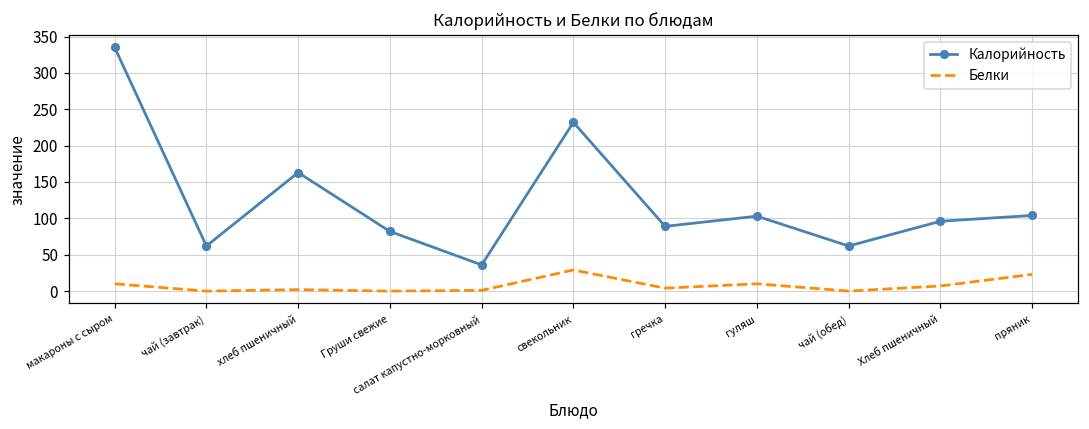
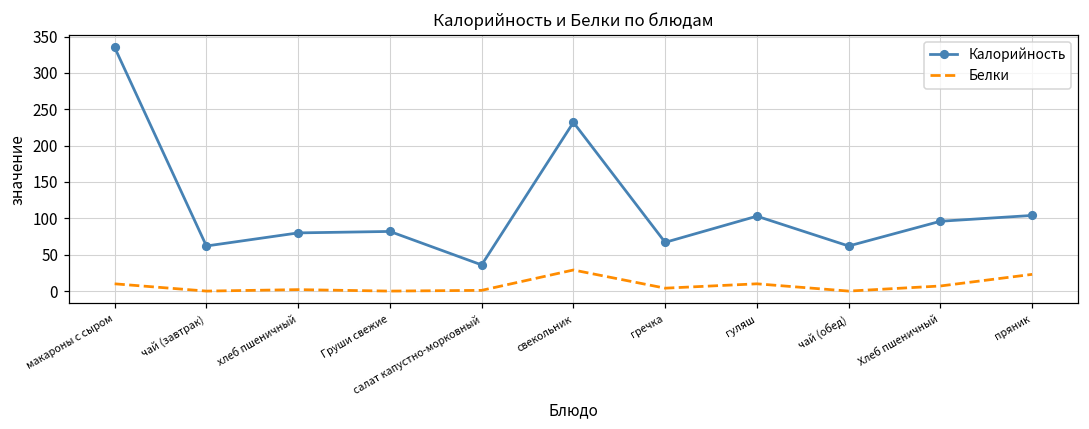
Калорийность, хлеб пшеничный: 160 -> 80
Калорийность, гречка: 90 -> 70
